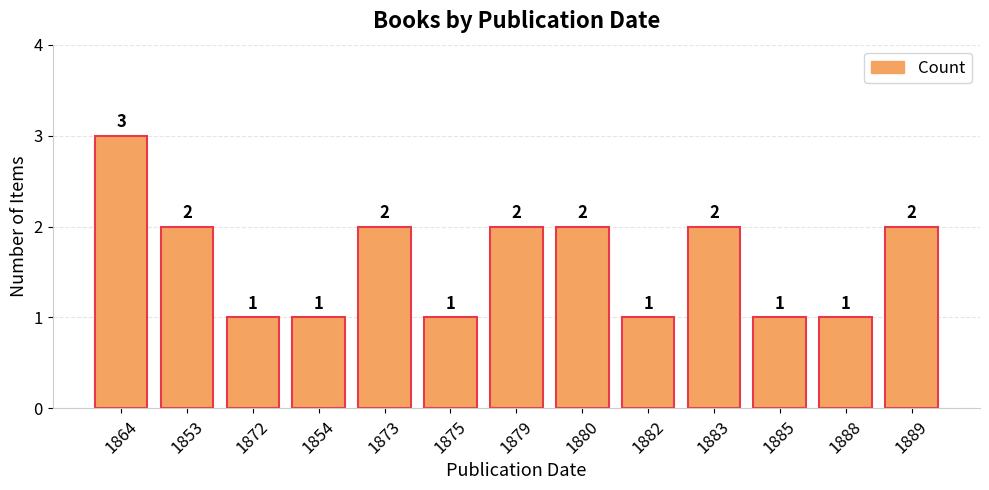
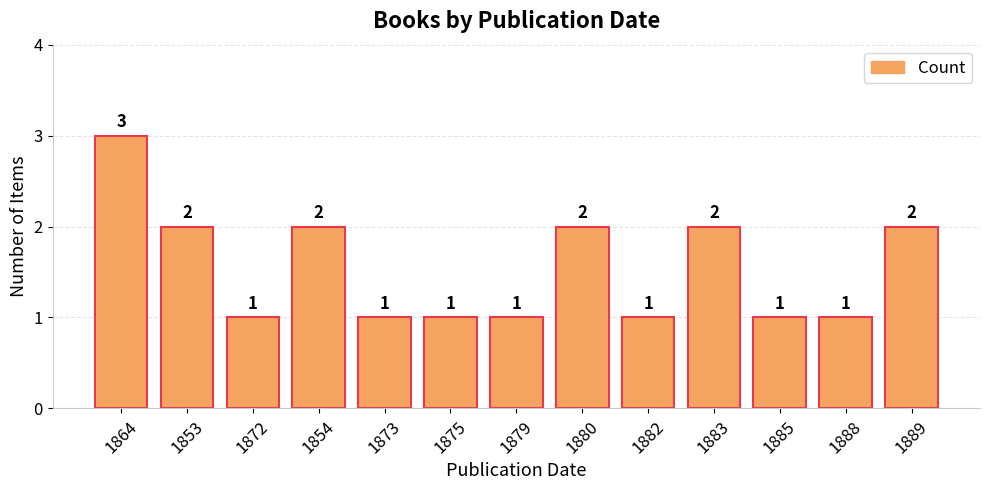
1854: 1 -> 2
1873: 2 -> 1
1879: 2 -> 1
